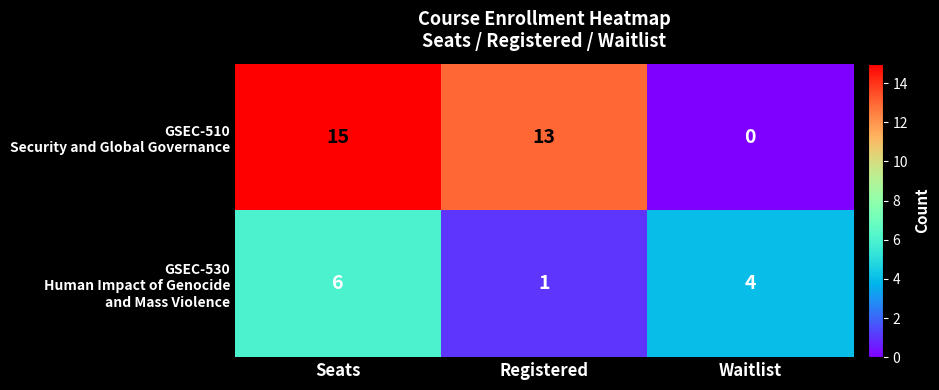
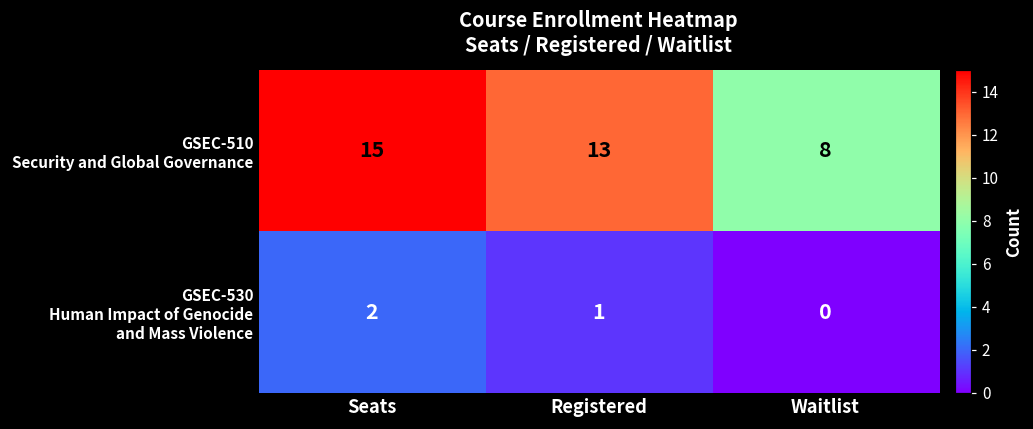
GSEC-510 Security and Global Governance, Waitlist: 0 -> 8
GSEC-530 Human Impact of Genocide and Mass Violence, Seats: 6 -> 2
GSEC-530 Human Impact of Genocide and Mass Violence, Waitlist: 4 -> 0
